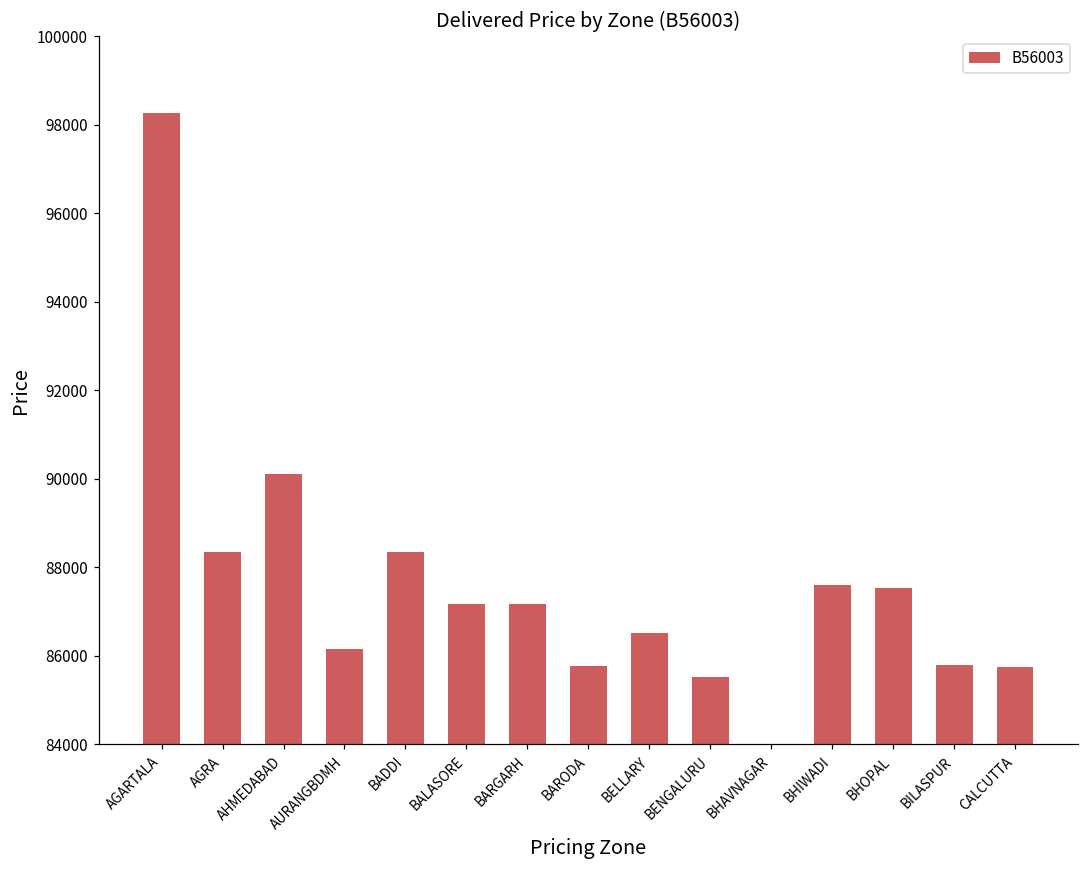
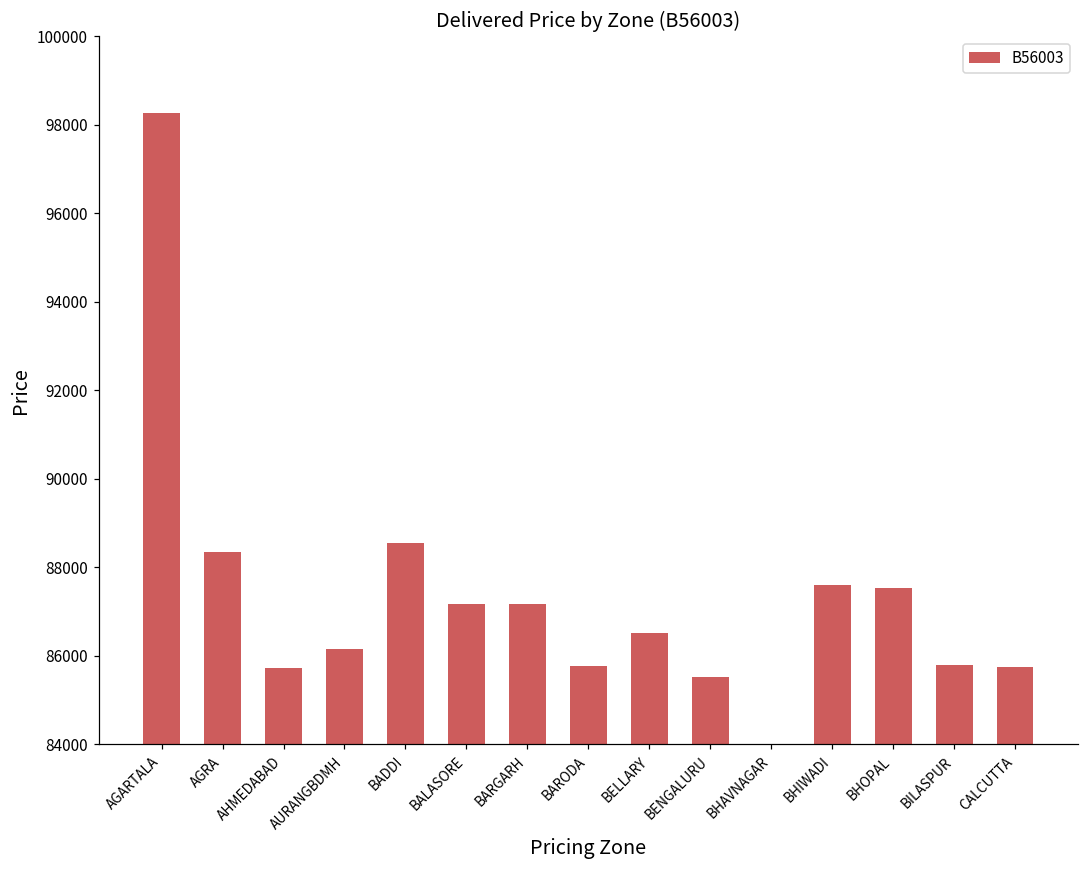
AHMEDABAD: 90100 -> 85700
BADDI: 88400 -> 88600
